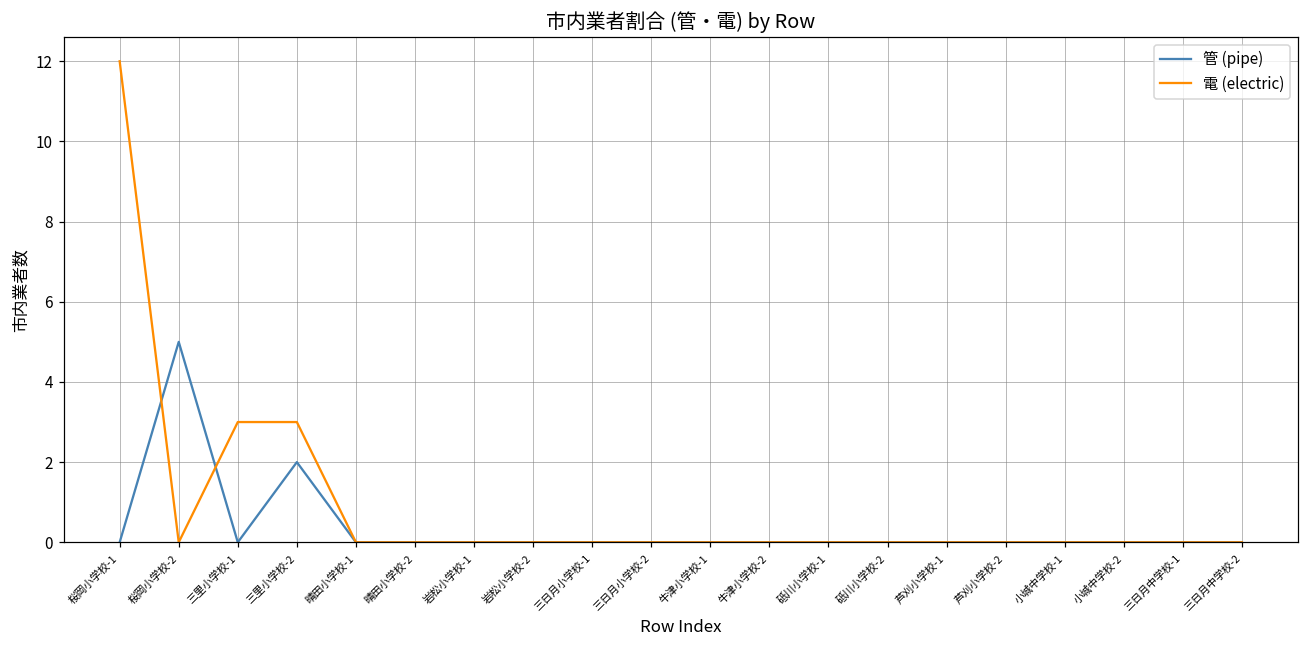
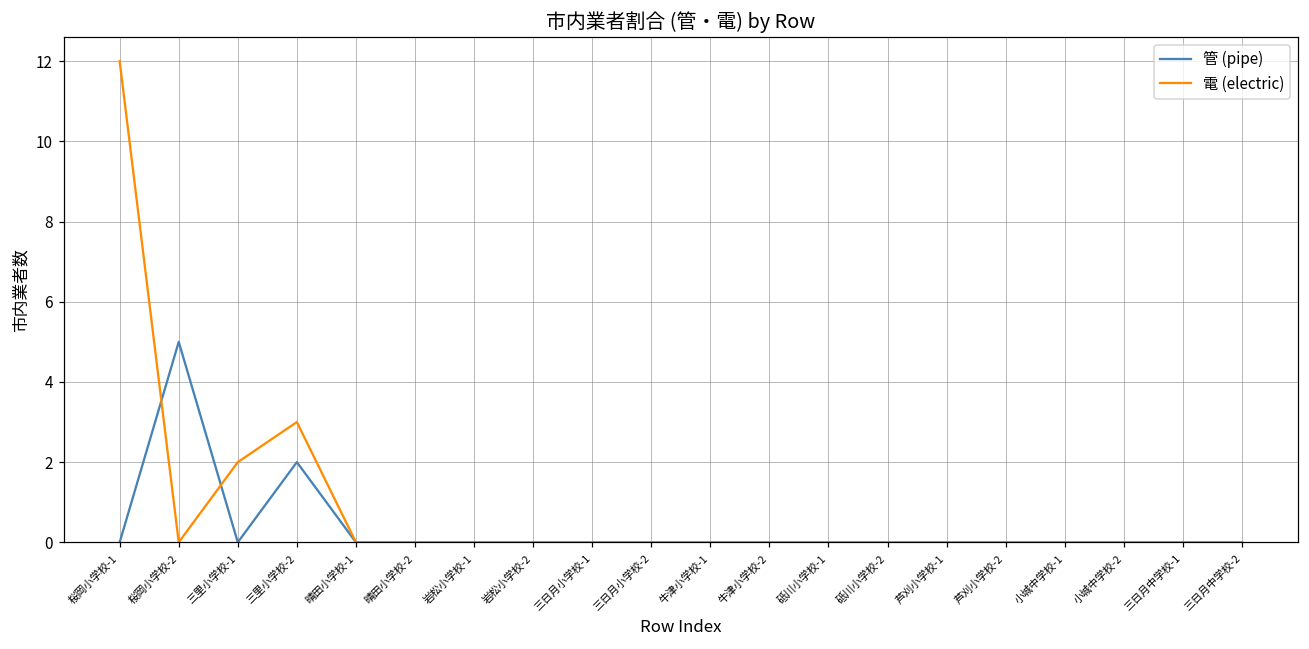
電 (electric), 三里小学校-1: 3 -> 2
